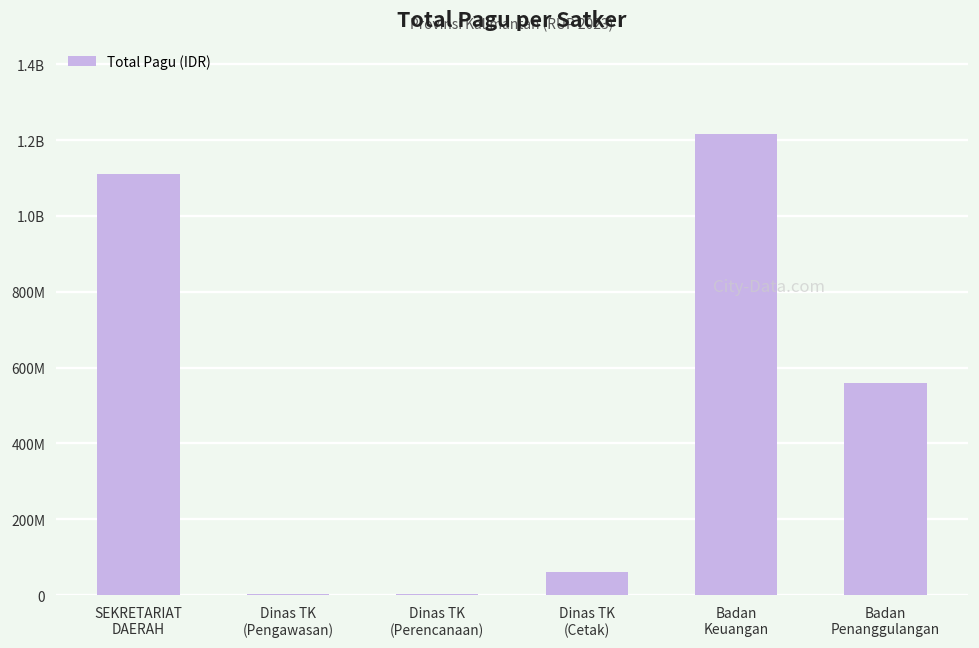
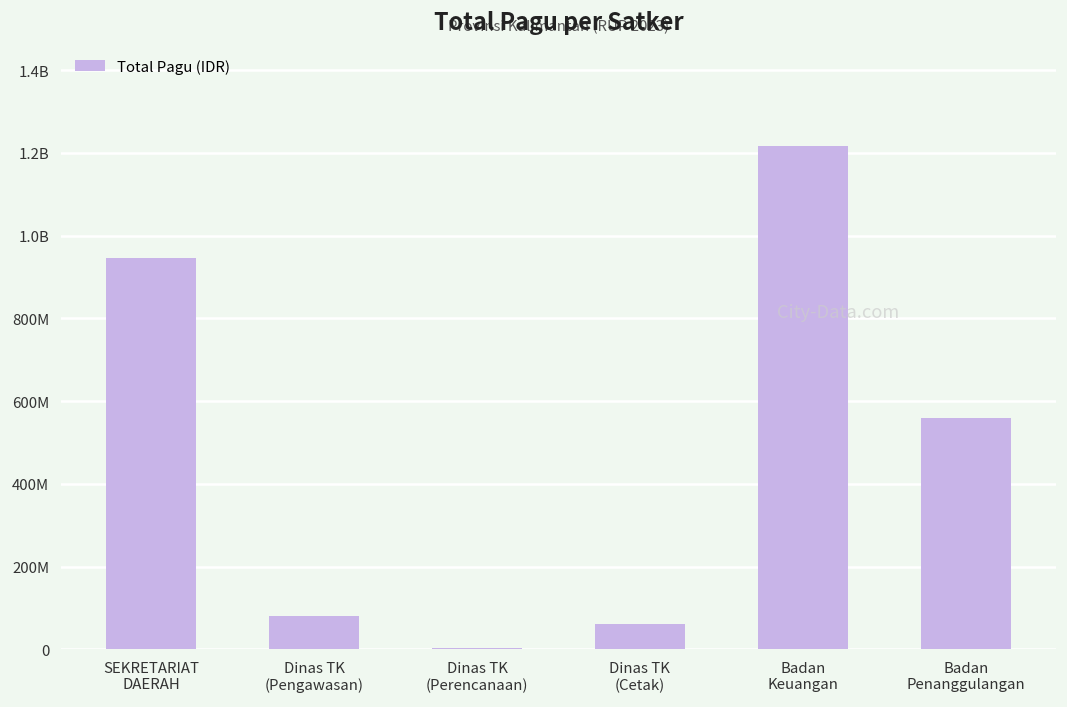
SEKRETARIAT DAERAH: 1110000000 -> 950000000
Dinas TK (Pengawasan): 0 -> 80000000
